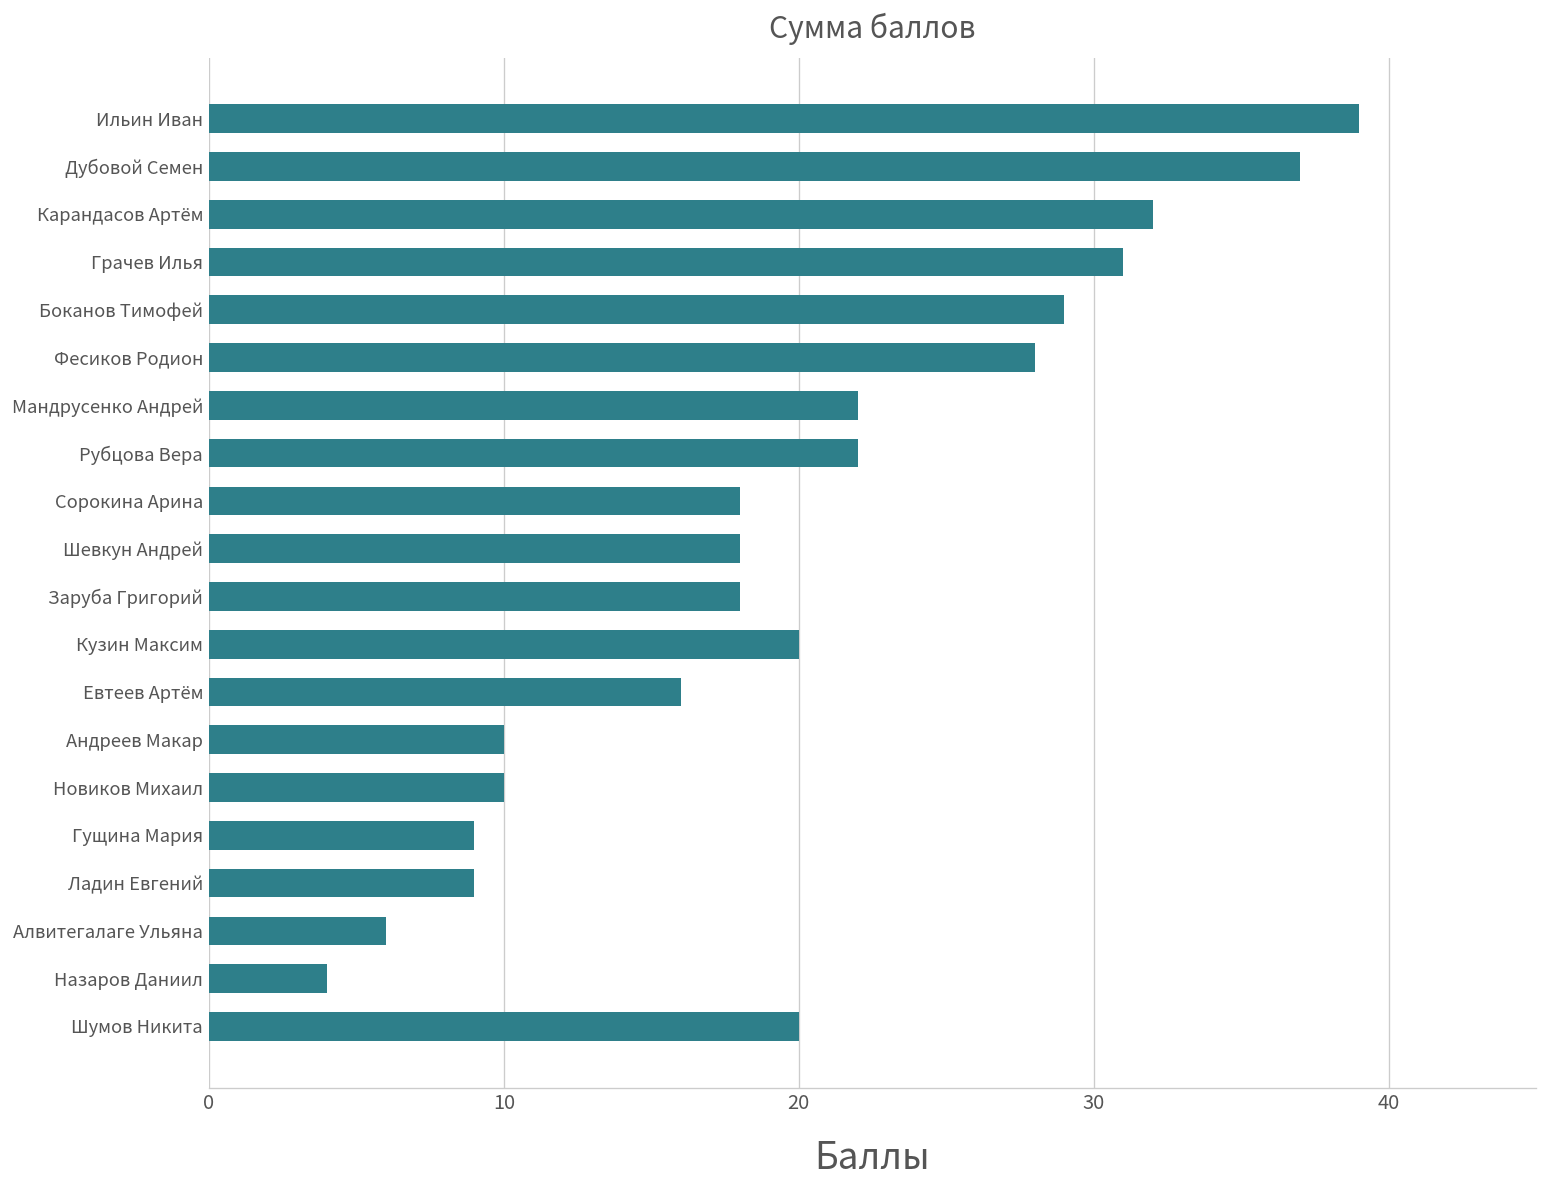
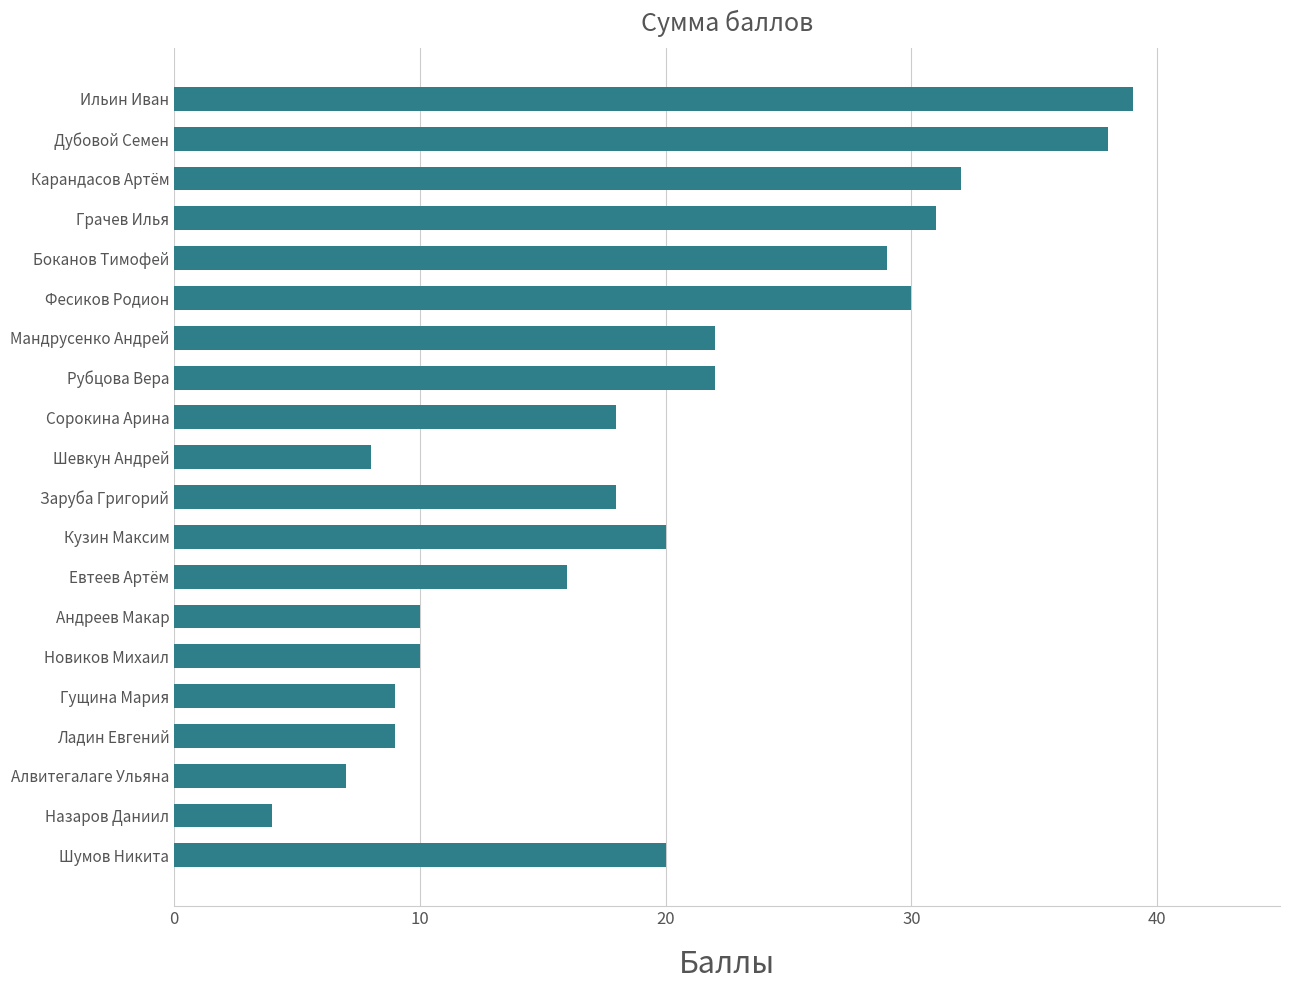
Дубовой Семен: 37 -> 38
Фесиков Родион: 28 -> 30
Шевкун Андрей: 18 -> 8
Алвитегалаге Ульяна: 6 -> 7
